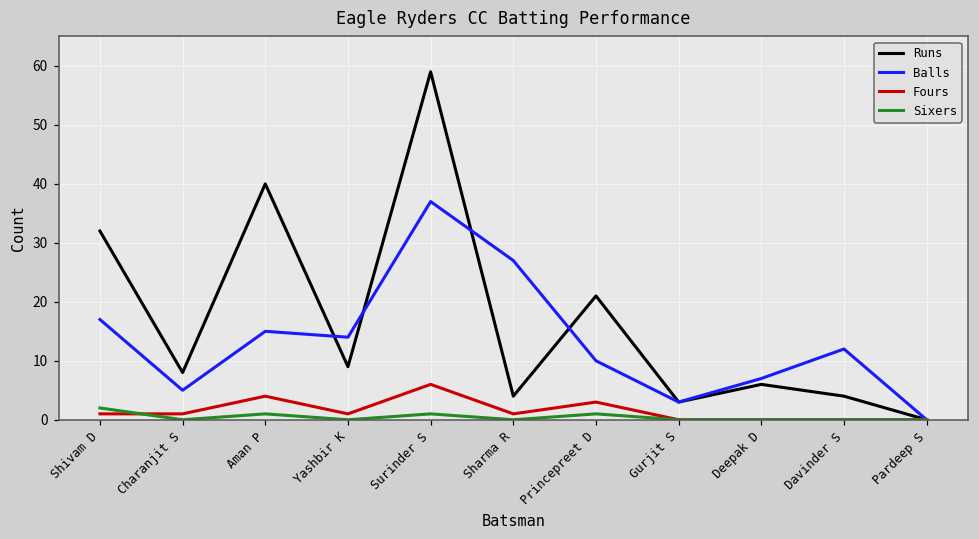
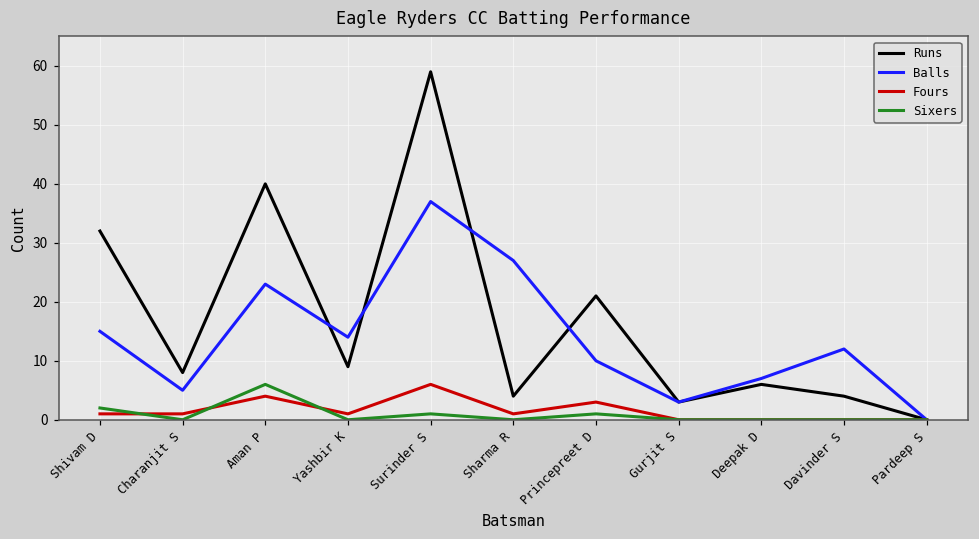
Balls, Shivam D: 17 -> 15
Balls, Aman P: 15 -> 23
Sixers, Aman P: 1 -> 6
